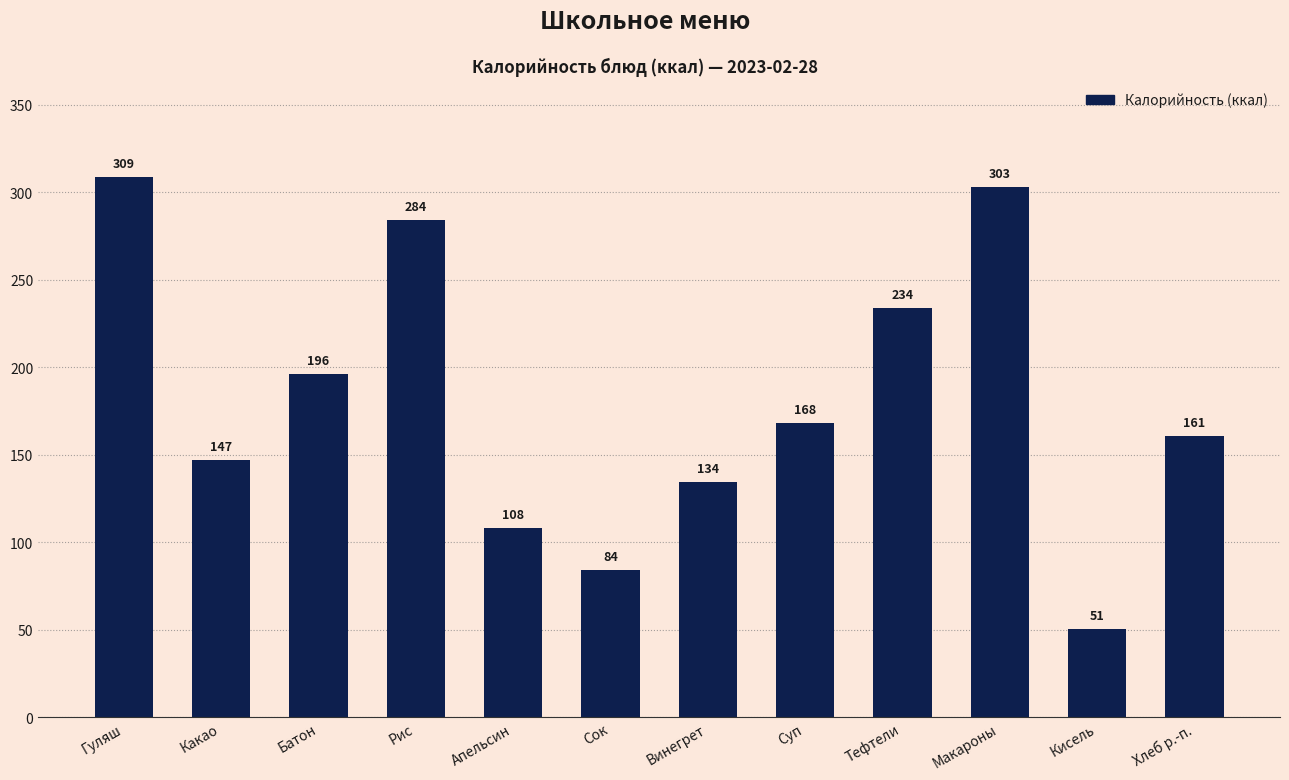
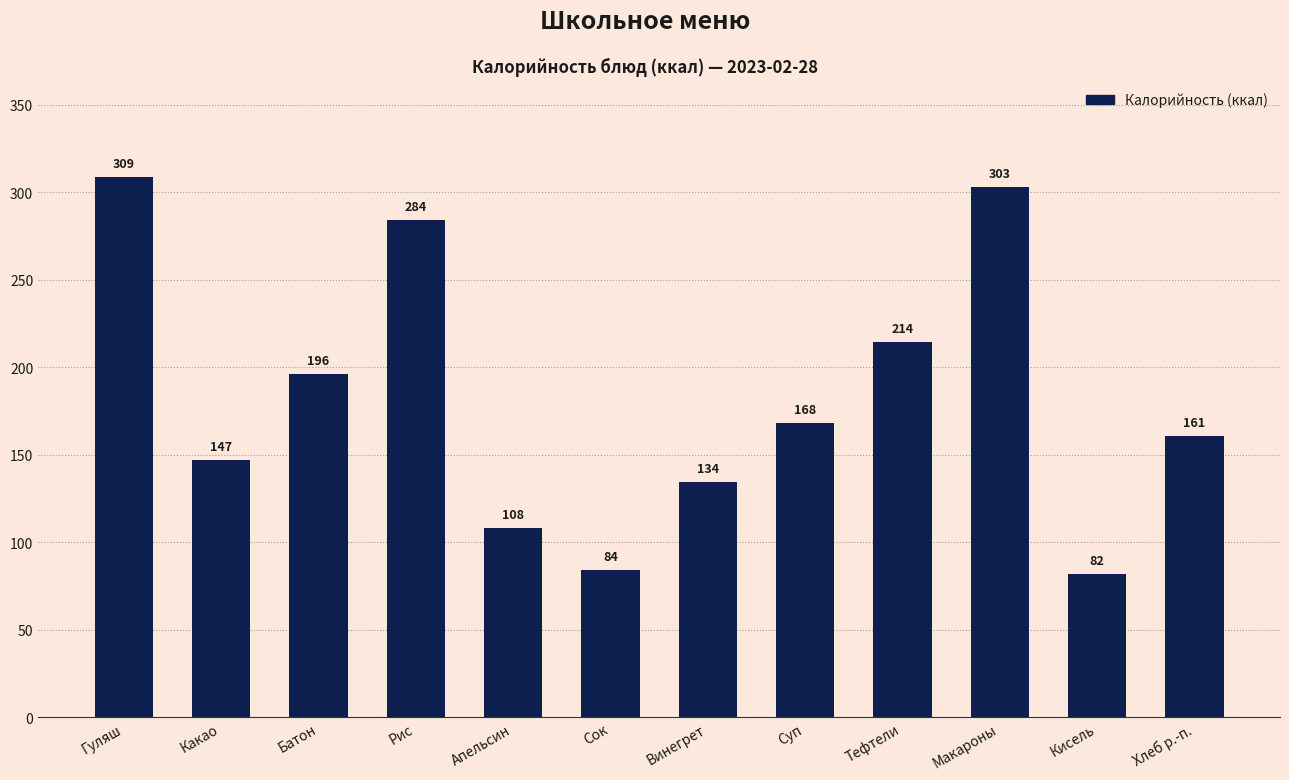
Тефтели: 234 -> 214
Кисель: 51 -> 82
